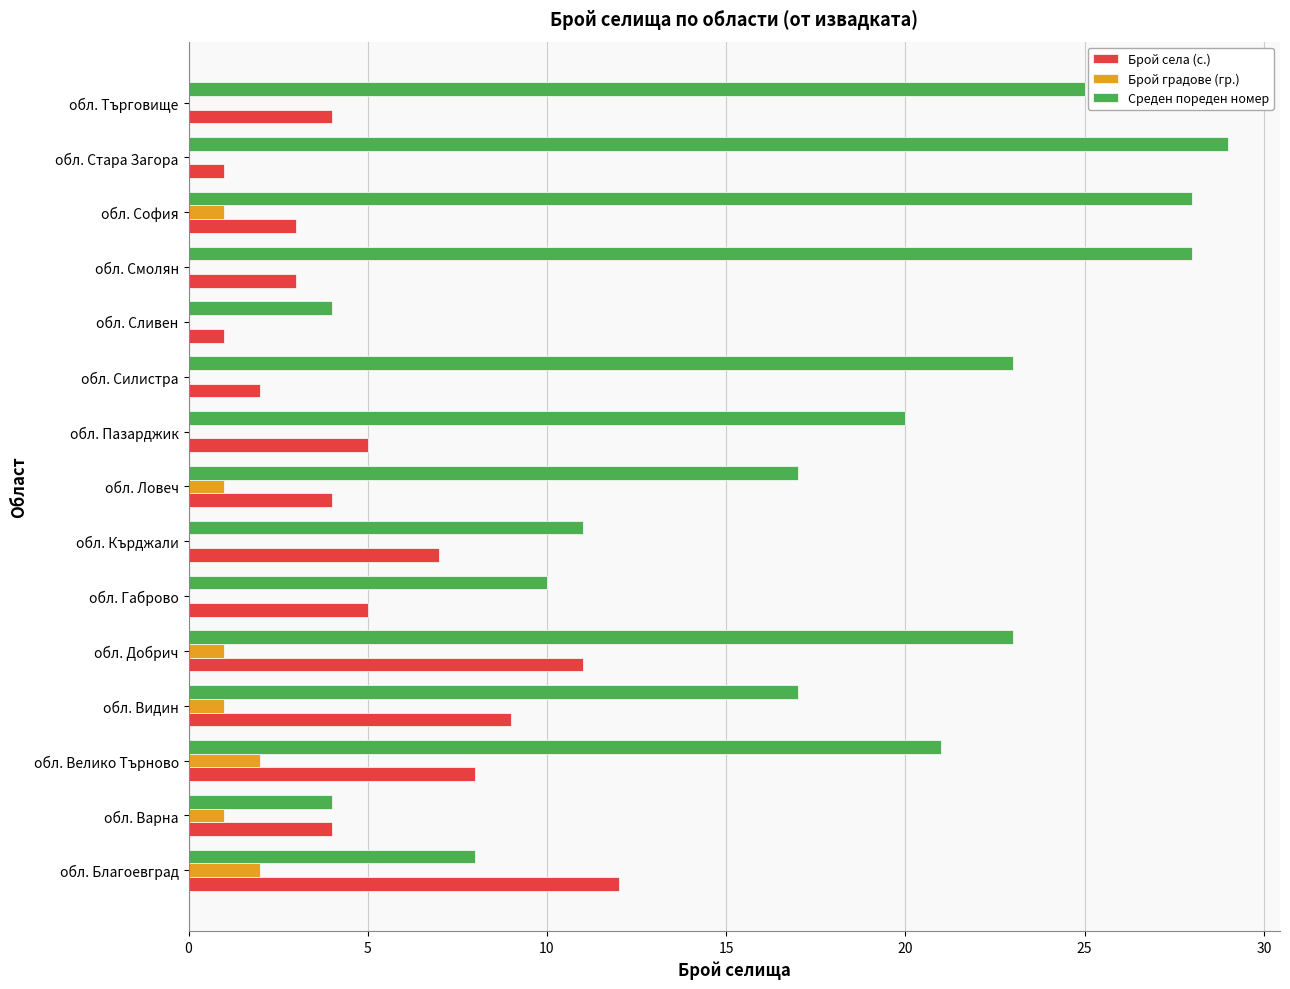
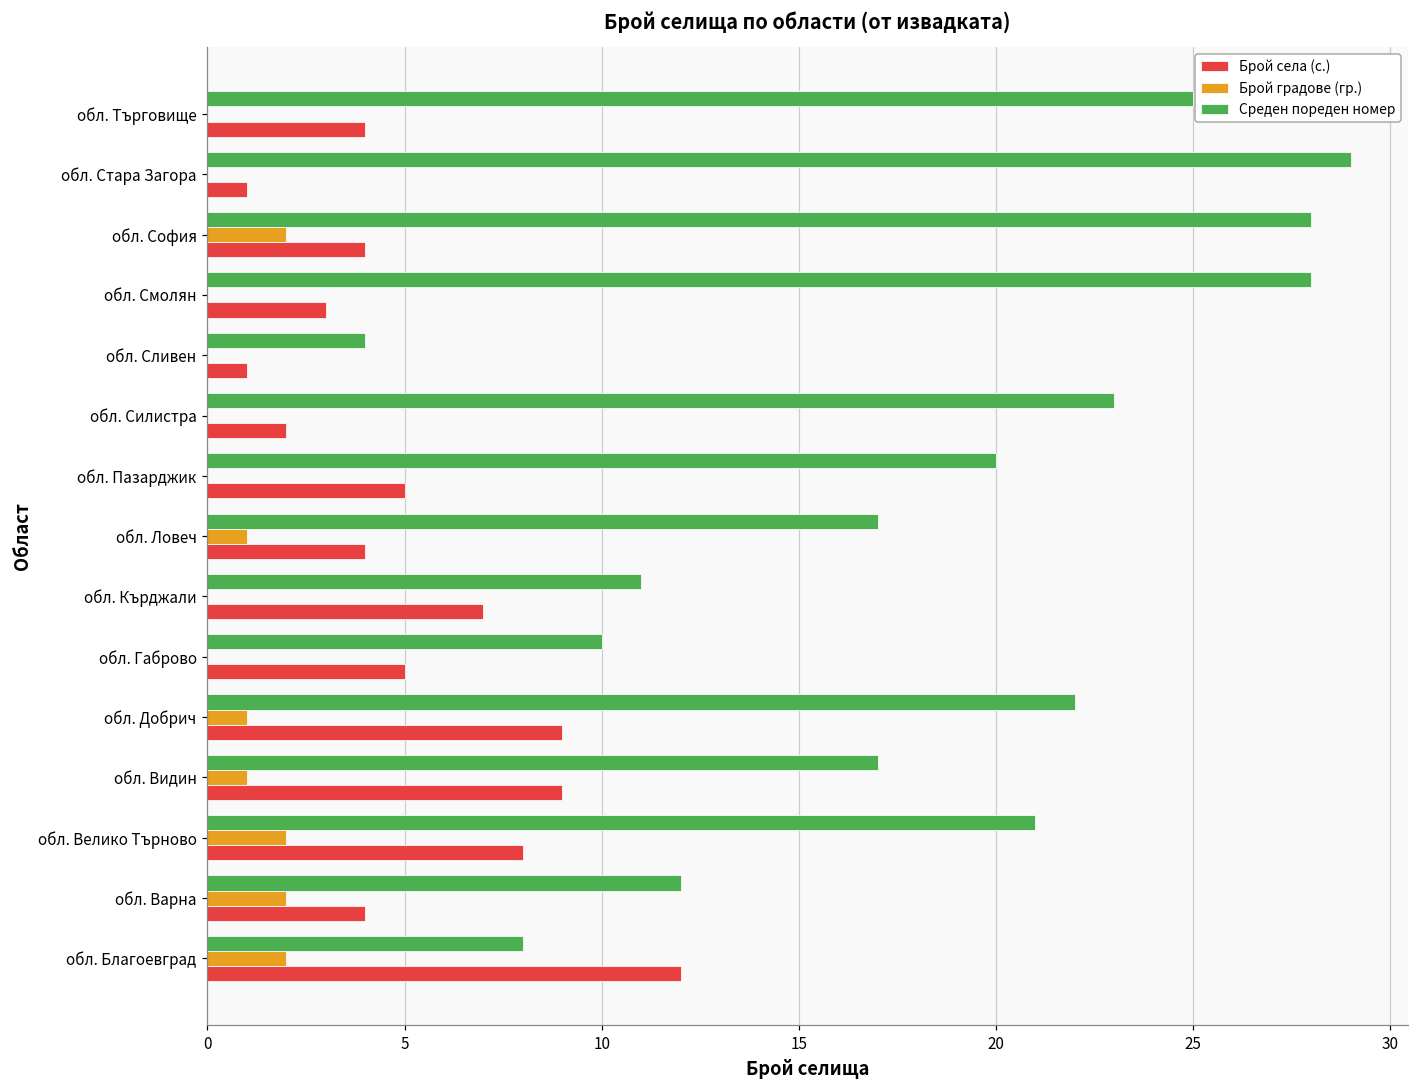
Брой градове (гр.), обл. София: 1 -> 2
Брой села (с.), обл. София: 3 -> 4
Среден пореден номер, обл. Добрич: 23 -> 22
Брой села (с.), обл. Добрич: 11 -> 9
Среден пореден номер, обл. Варна: 4 -> 12
Брой градове (гр.), обл. Варна: 1 -> 2
